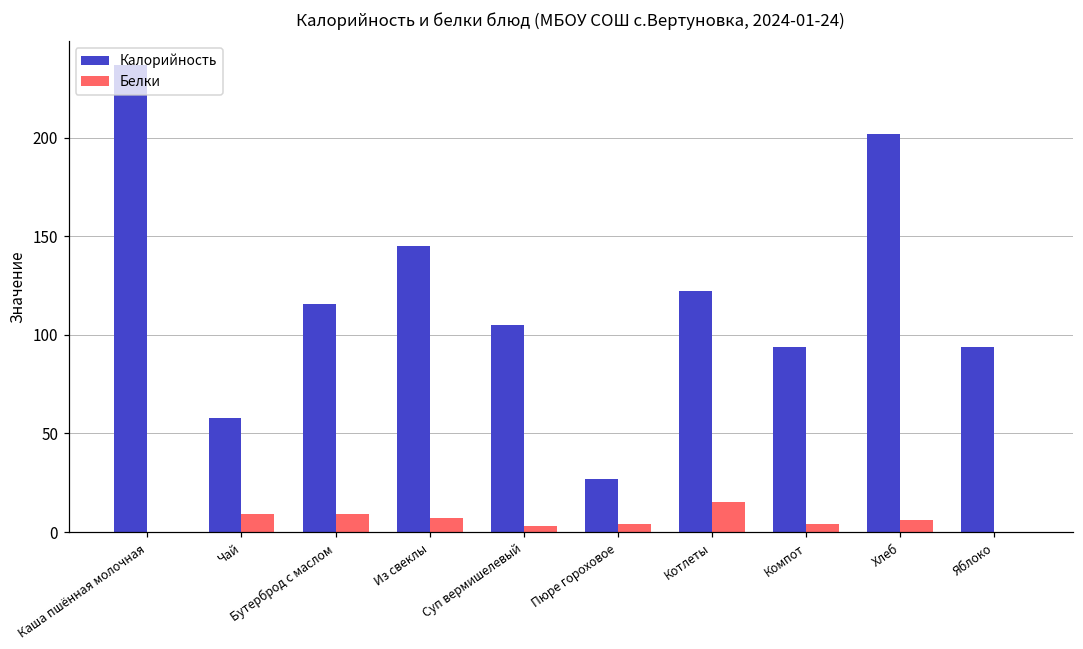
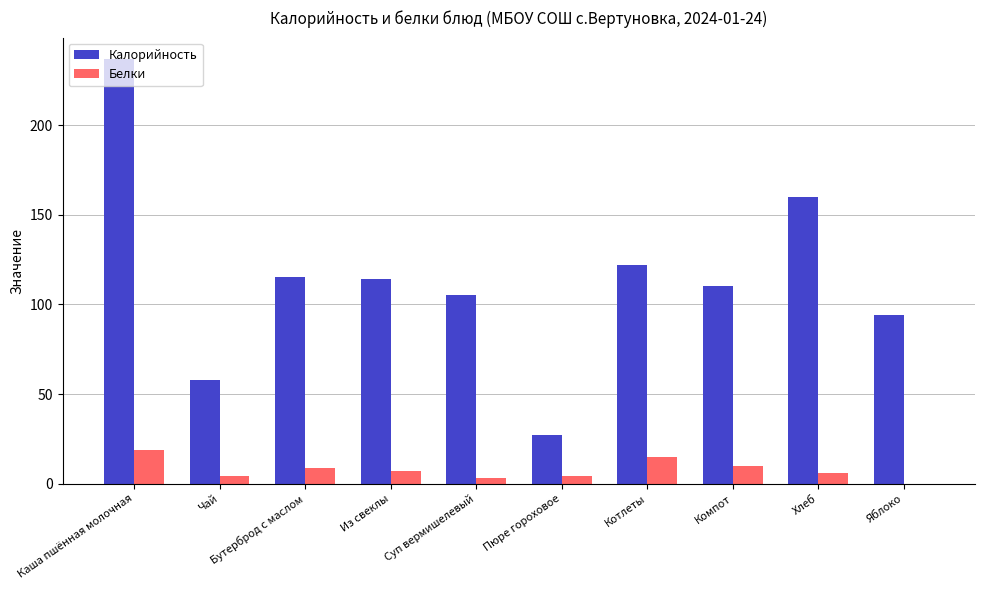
Белки, Каша пшённая молочная: 0 -> 19
Белки, Чай: 9 -> 4
Калорийность, Из свеклы: 145 -> 114
Калорийность, Компот: 94 -> 110
Белки, Компот: 4 -> 10
Калорийность, Хлеб: 202 -> 160
